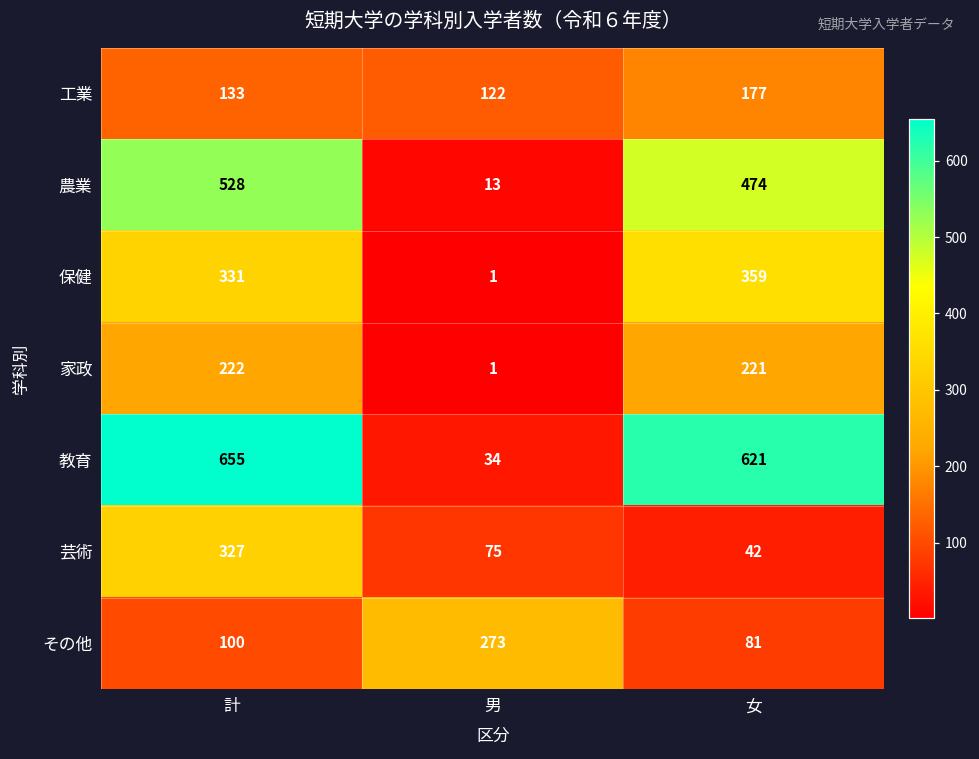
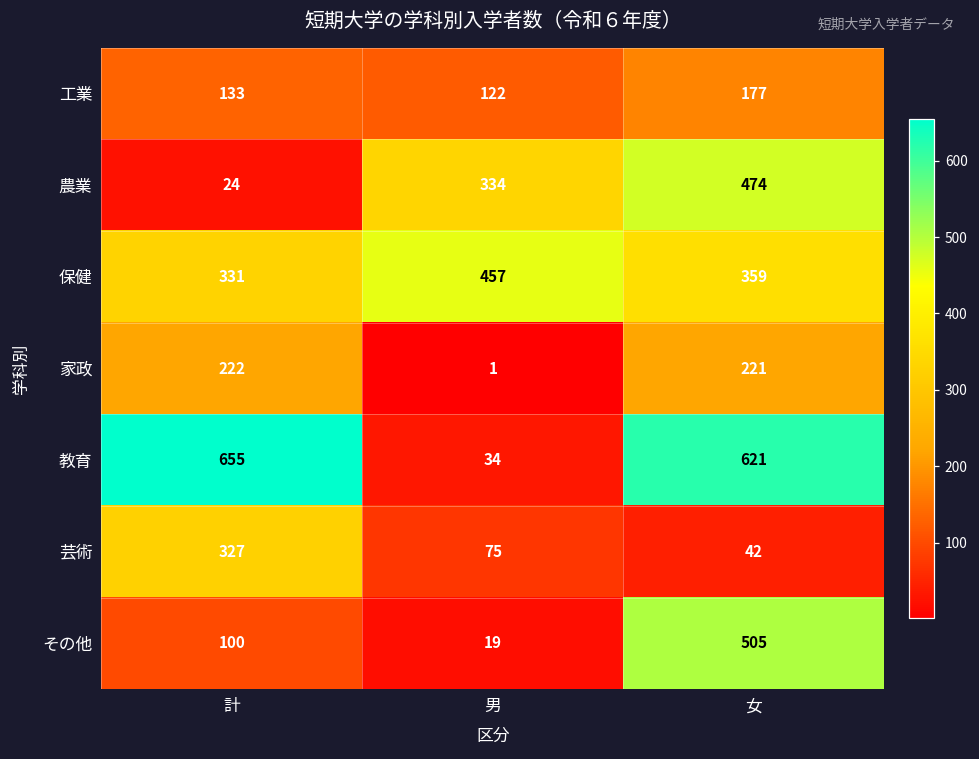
農業, 計: 528 -> 24
農業, 男: 13 -> 334
保健, 男: 1 -> 457
その他, 男: 273 -> 19
その他, 女: 81 -> 505
